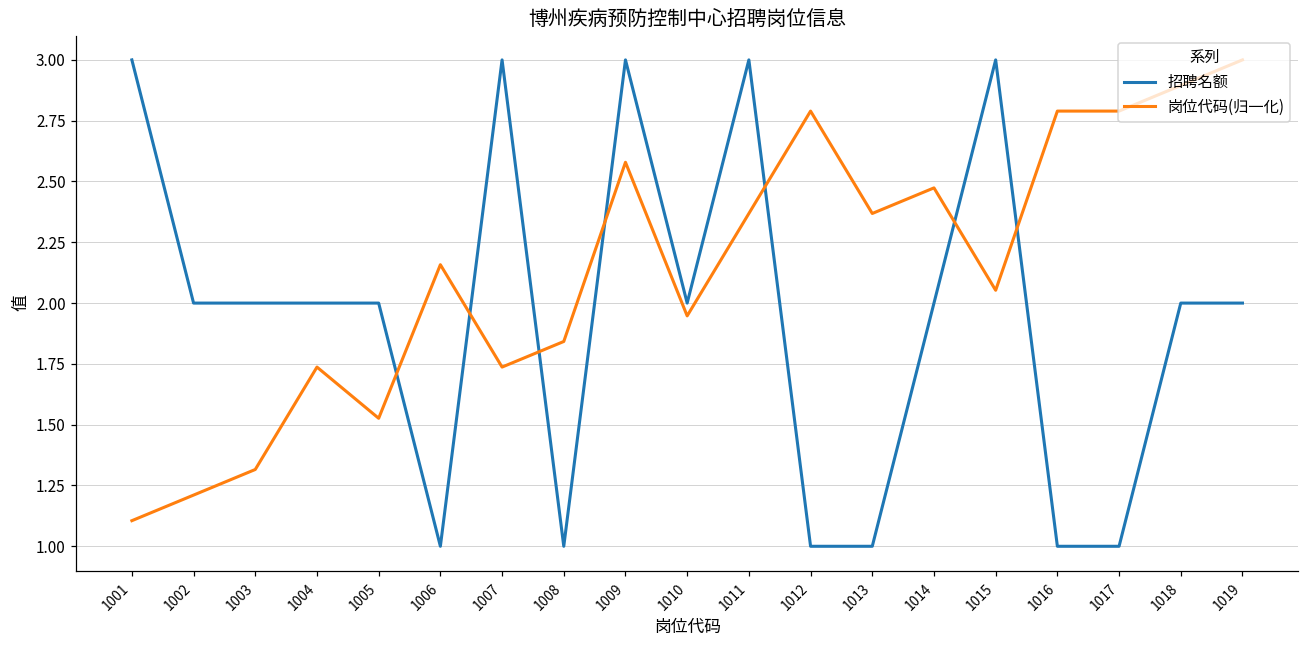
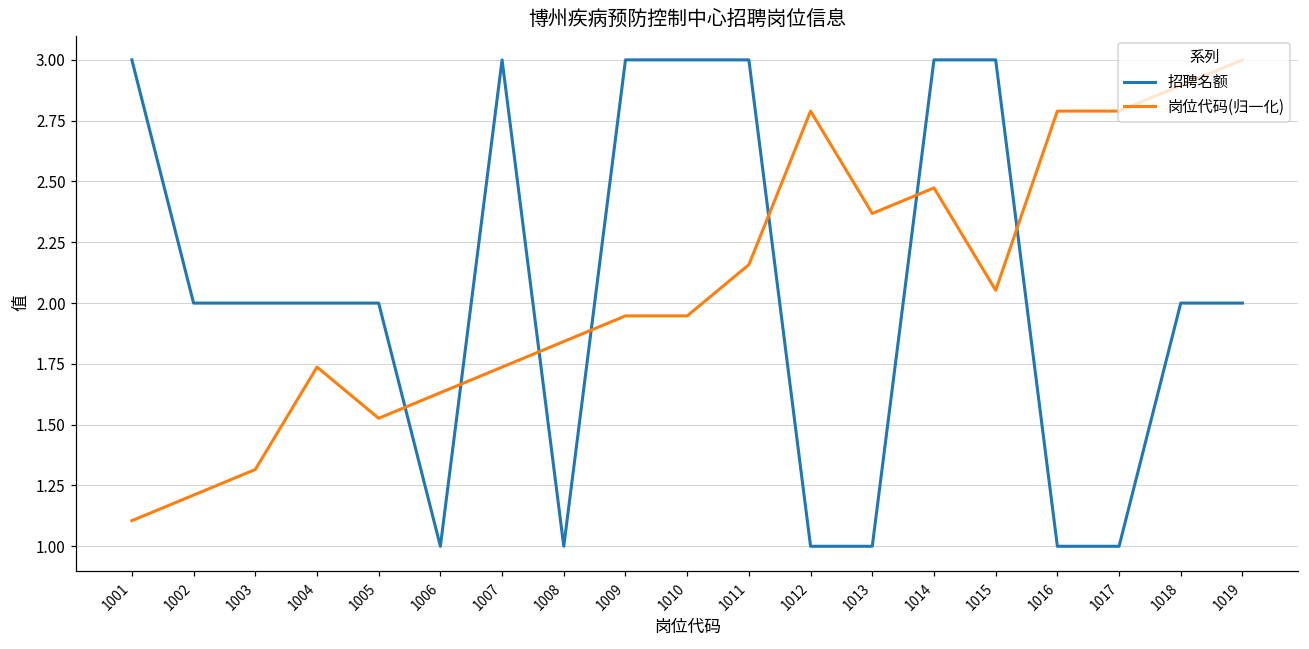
岗位代码(归一化), 1006: 2.16 -> 1.63
岗位代码(归一化), 1009: 2.58 -> 1.95
招聘名额, 1010: 2 -> 3
岗位代码(归一化), 1011: 2.37 -> 2.16
招聘名额, 1014: 2 -> 3
